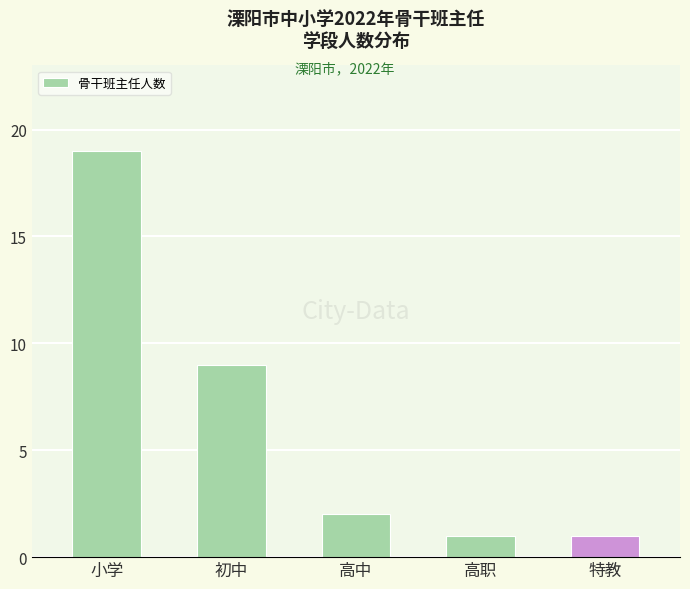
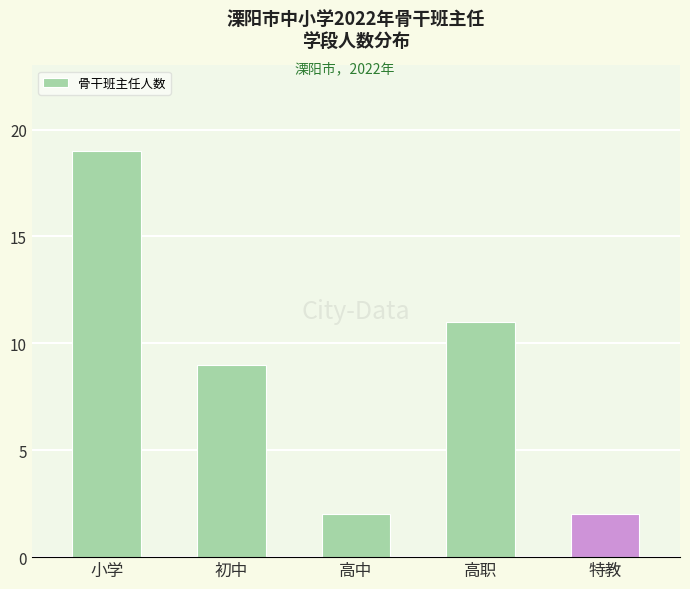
高职: 1 -> 11
特教: 1 -> 2
